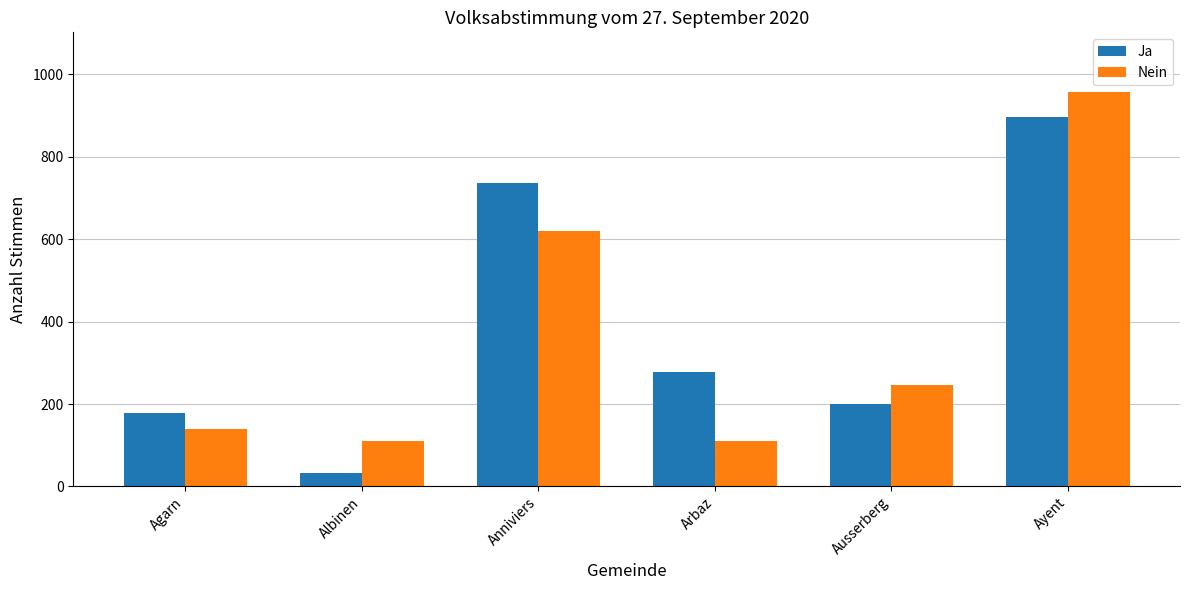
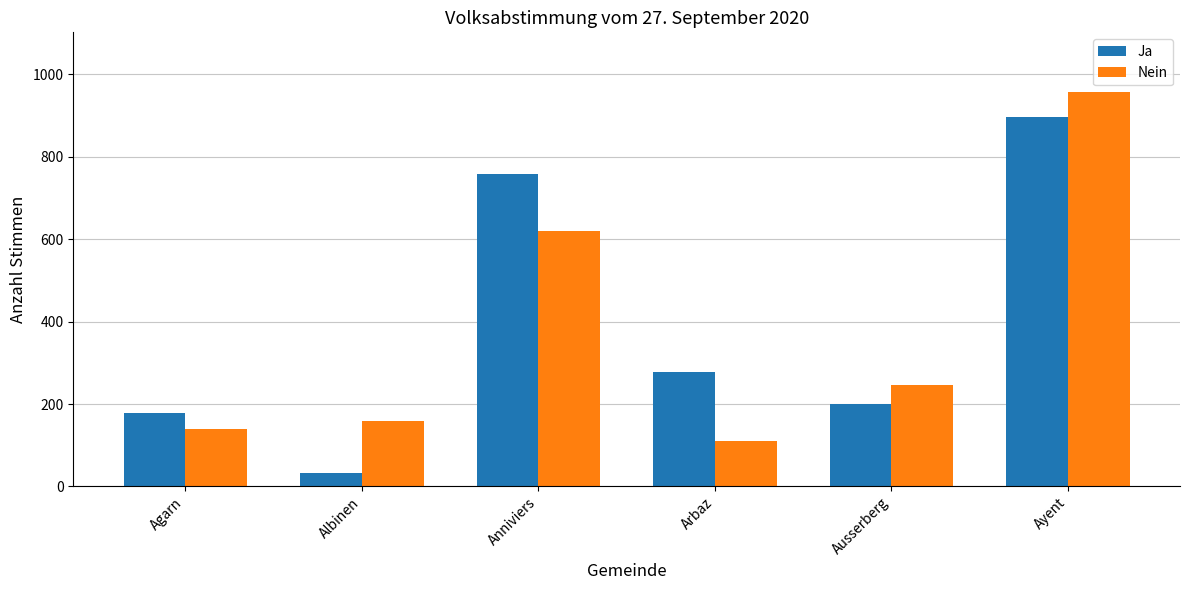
Nein, Albinen: 110 -> 160
Ja, Anniviers: 740 -> 760
